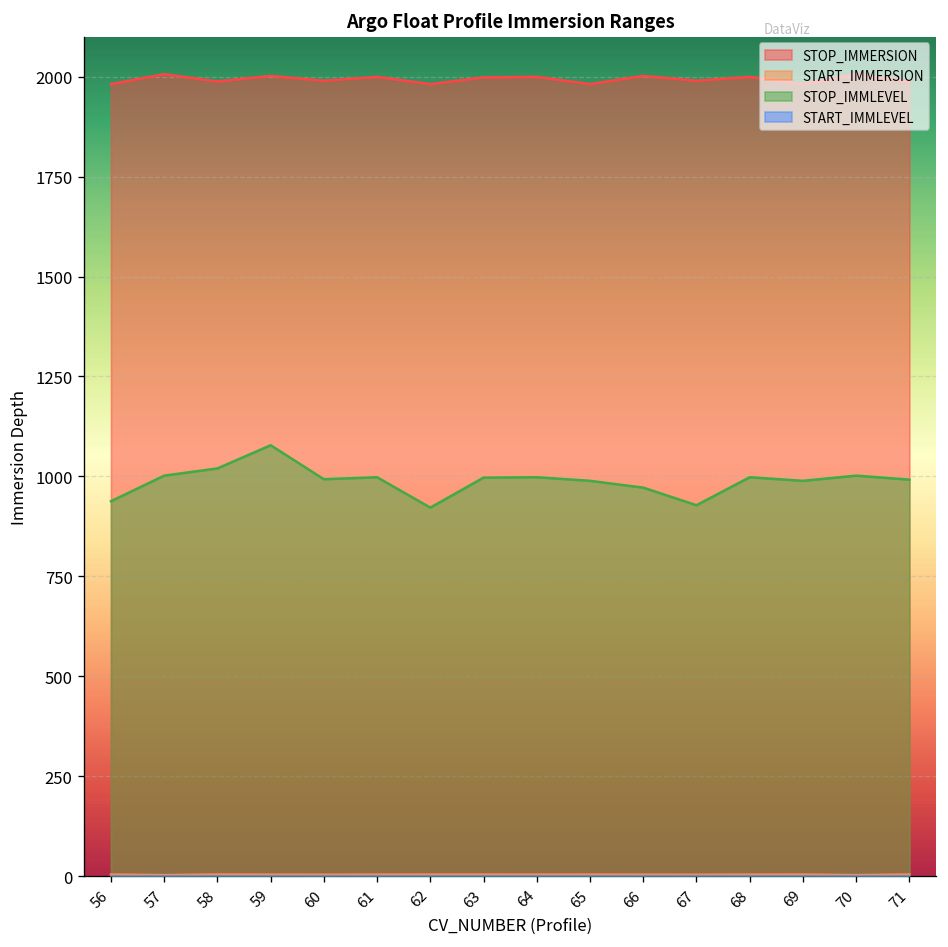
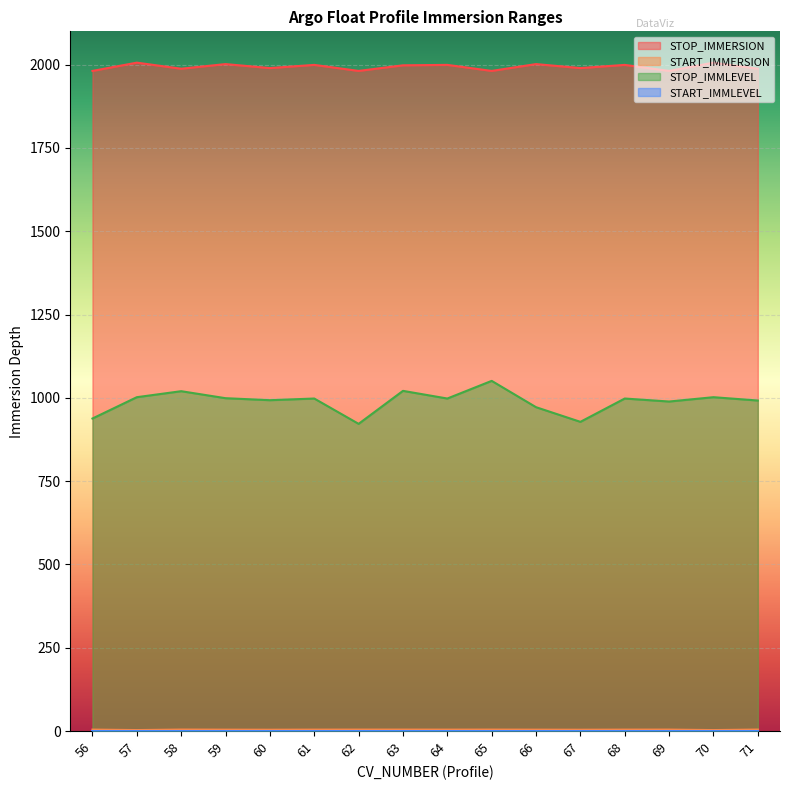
STOP_IMMLEVEL, 59: 1080 -> 1000
STOP_IMMLEVEL, 63: 1000 -> 1020
STOP_IMMLEVEL, 65: 990 -> 1050
